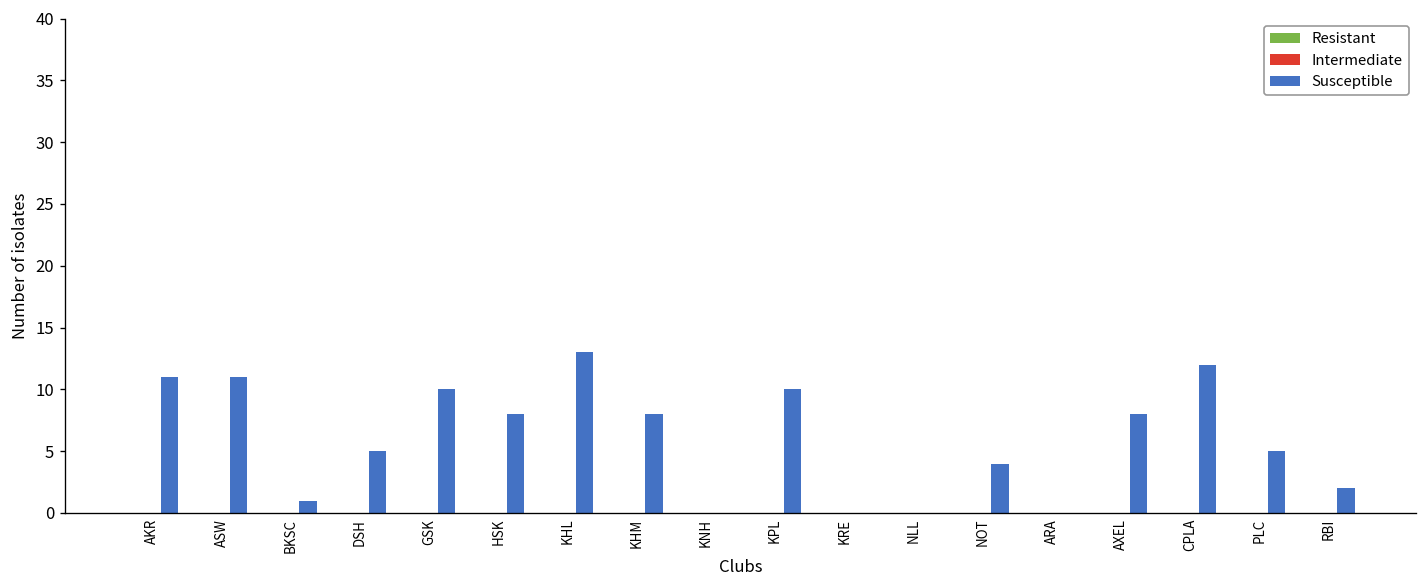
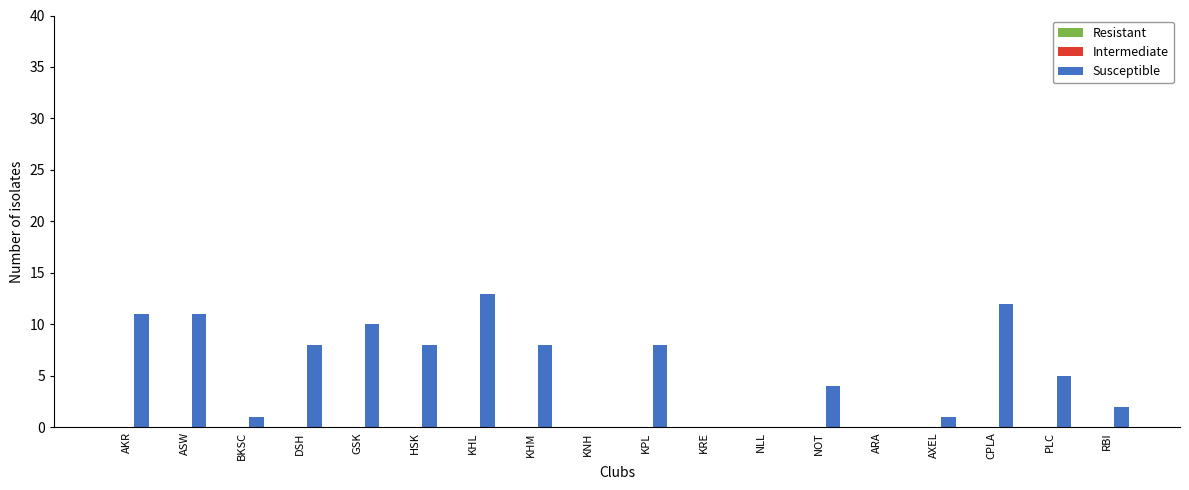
Susceptible, DSH: 5 -> 8
Susceptible, KPL: 10 -> 8
Susceptible, AXEL: 8 -> 1
